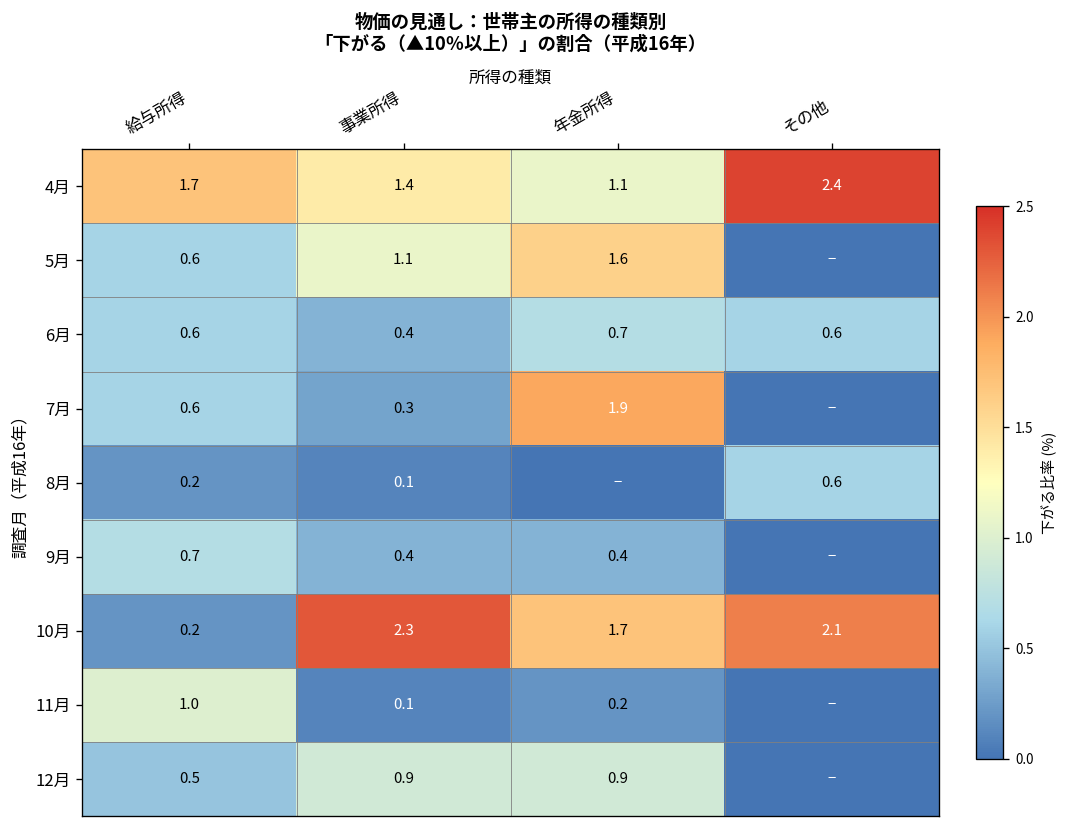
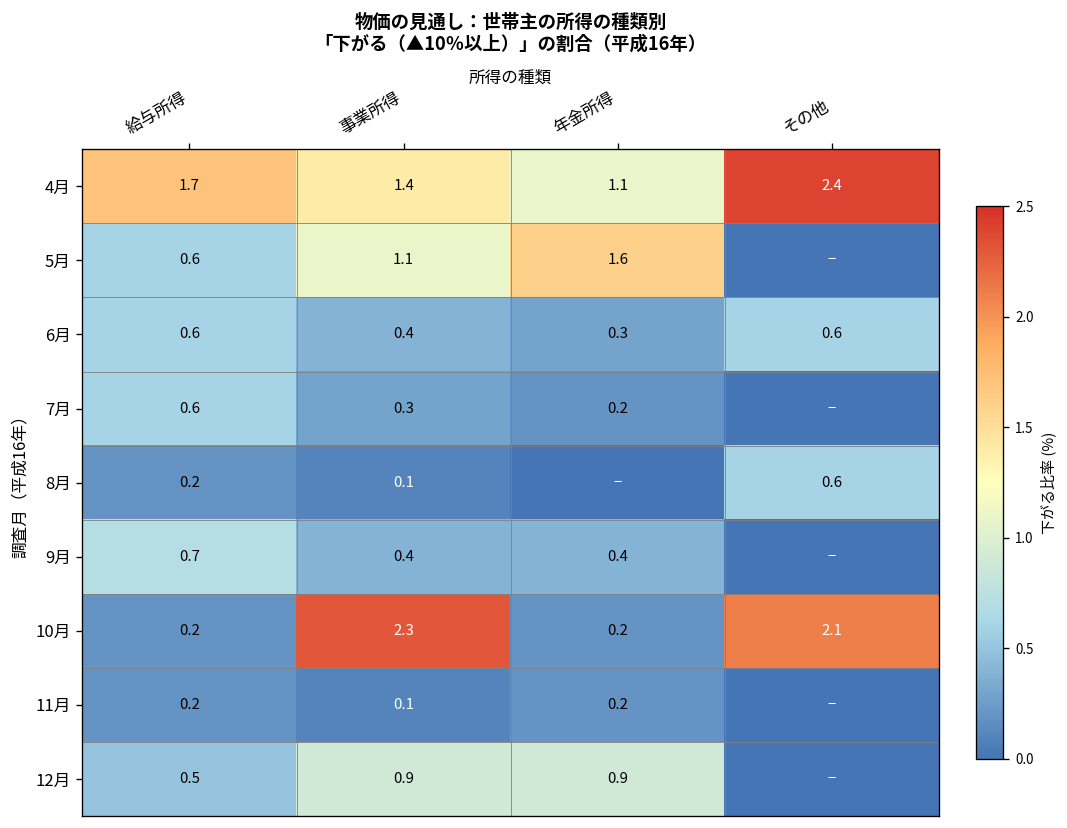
6月, 年金所得: 0.7 -> 0.3
7月, 年金所得: 1.9 -> 0.2
10月, 年金所得: 1.7 -> 0.2
11月, 給与所得: 1.0 -> 0.2
